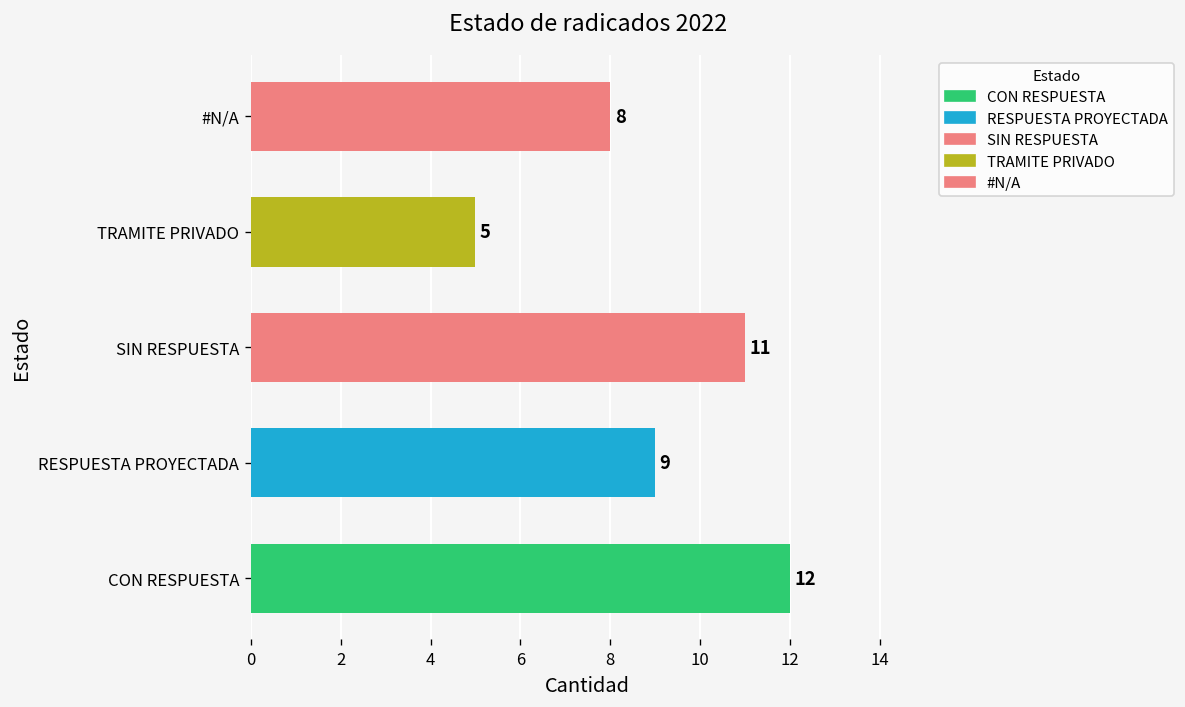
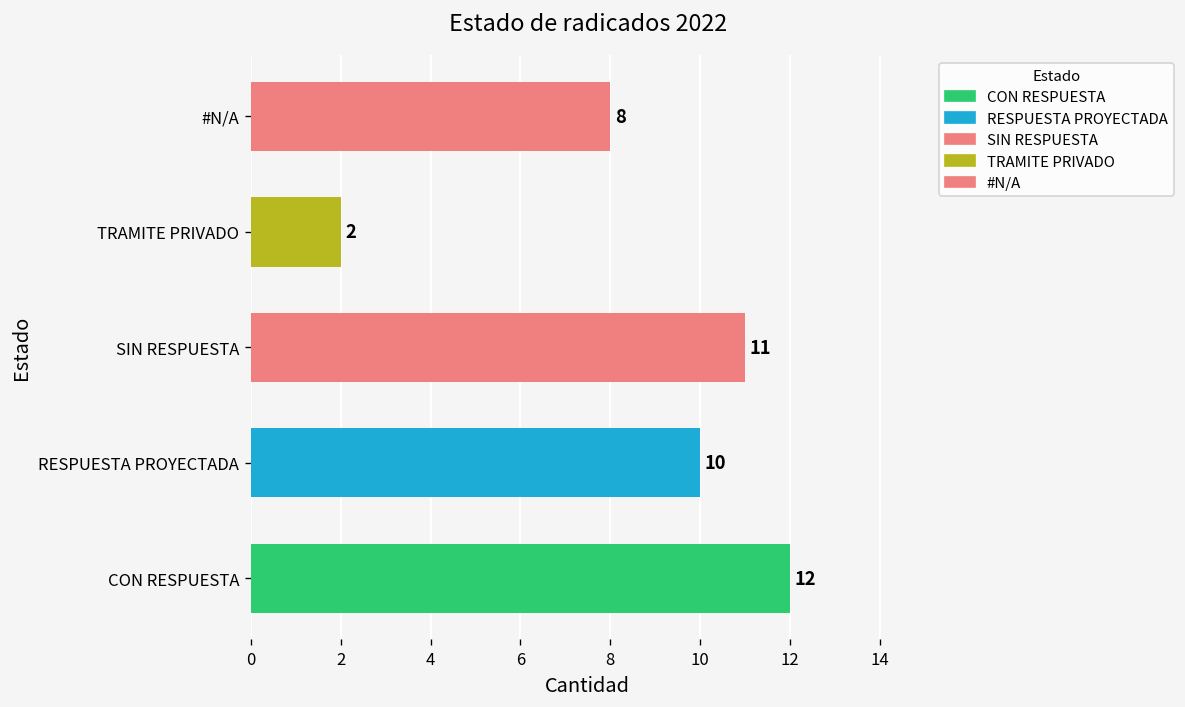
TRAMITE PRIVADO: 5 -> 2
RESPUESTA PROYECTADA: 9 -> 10
